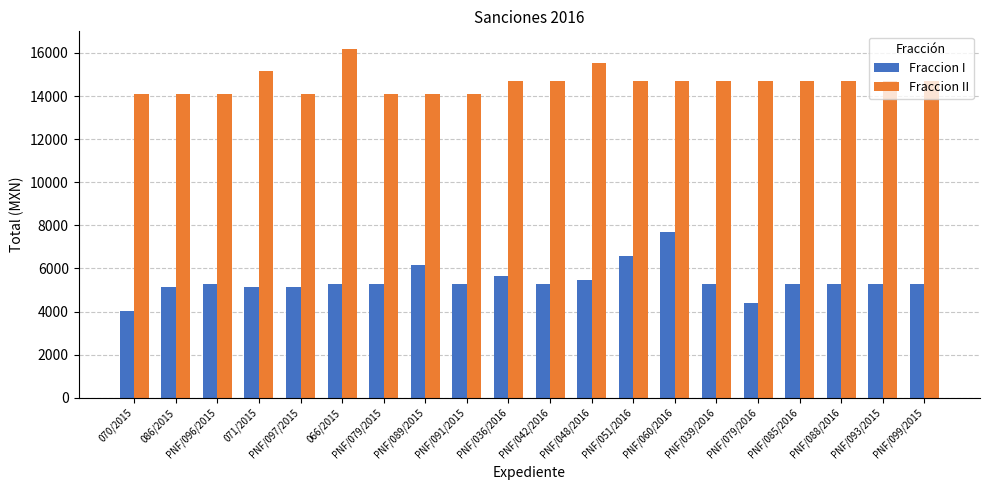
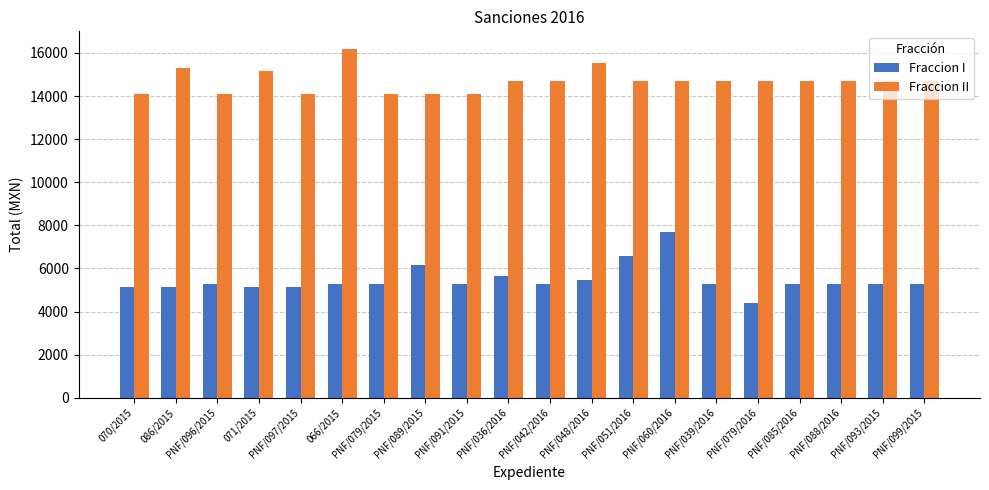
Fraccion I, 070/2015: 4000 -> 5100
Fraccion II, 086/2015: 14100 -> 15300
